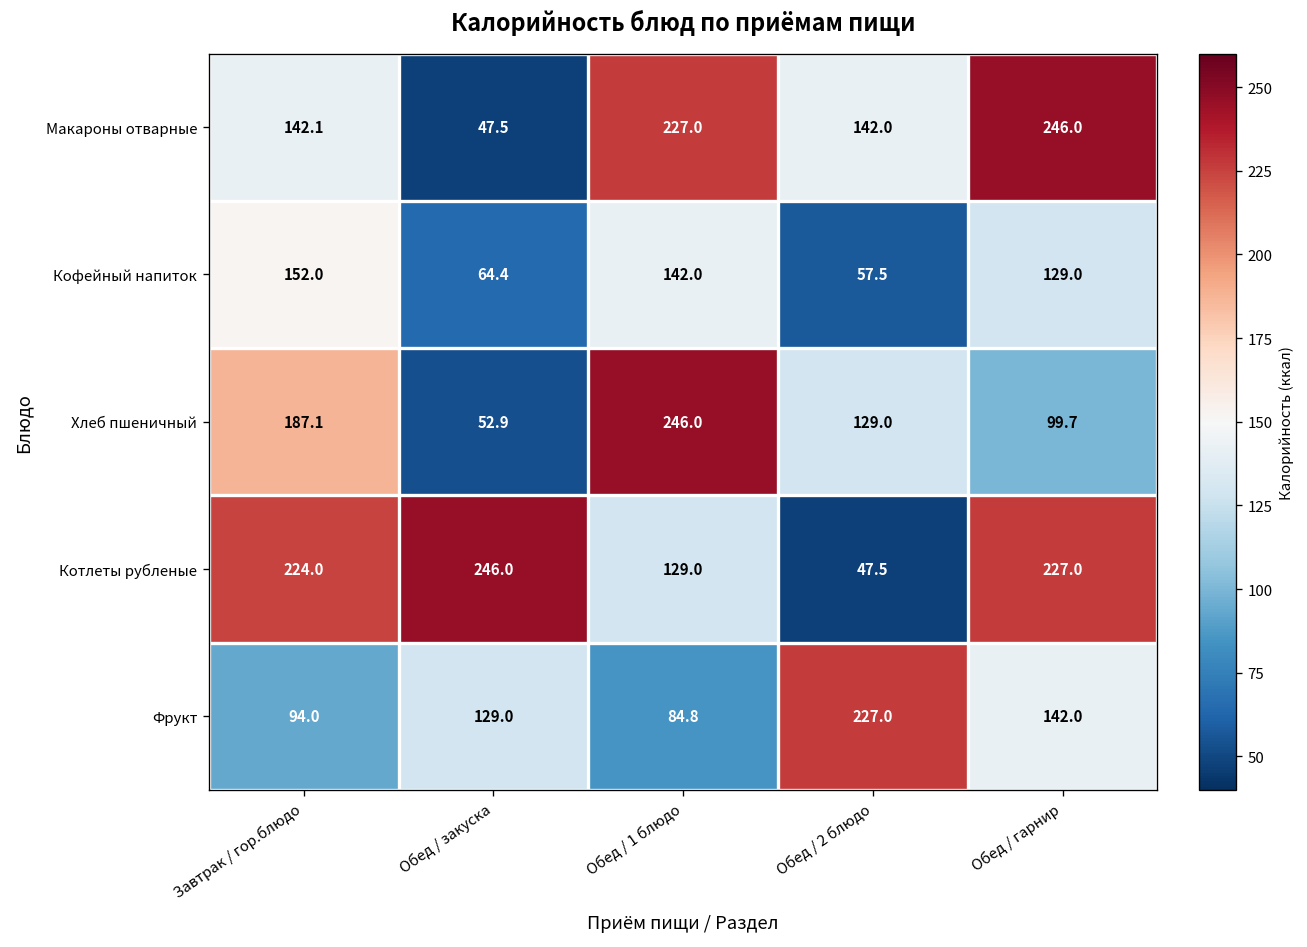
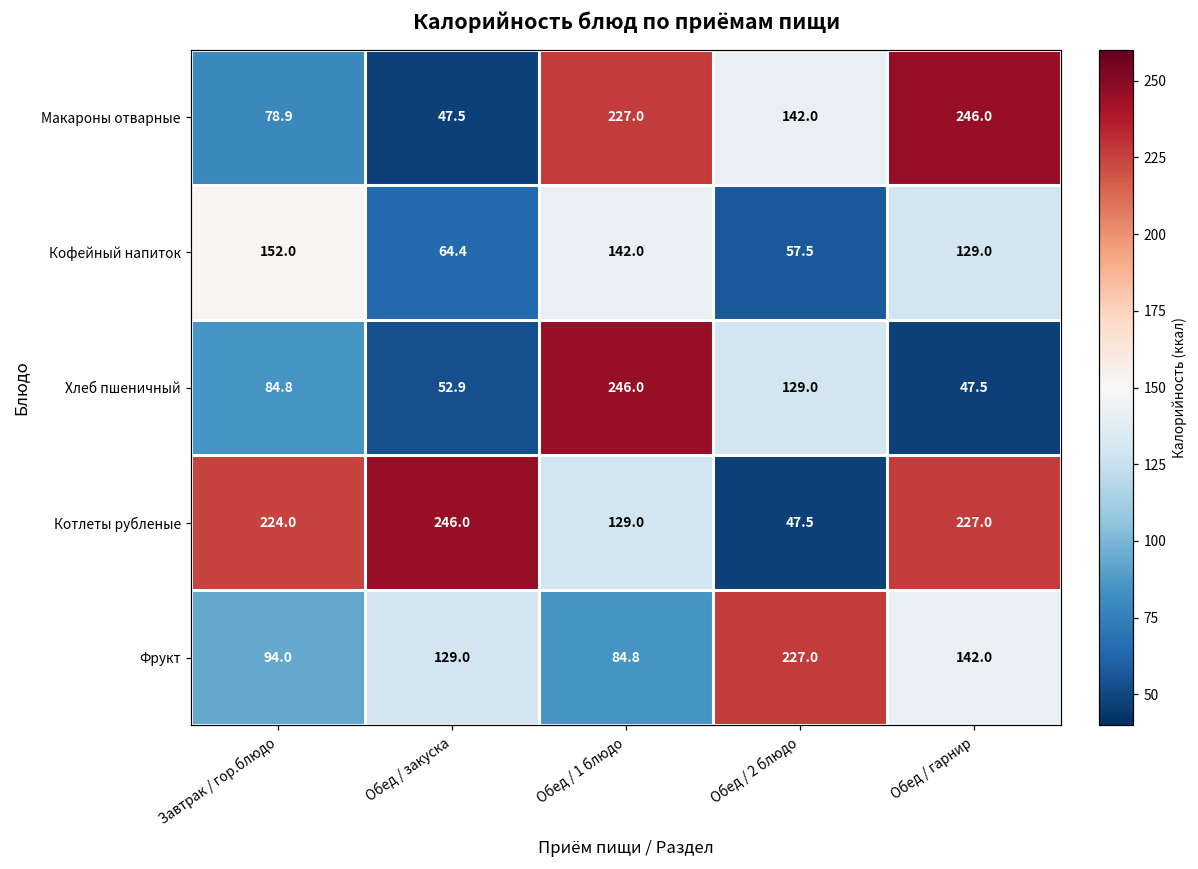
Макароны отварные, Завтрак / гор.блюдо: 142.1 -> 78.9
Хлеб пшеничный, Завтрак / гор.блюдо: 187.1 -> 84.8
Хлеб пшеничный, Обед / гарнир: 99.7 -> 47.5
